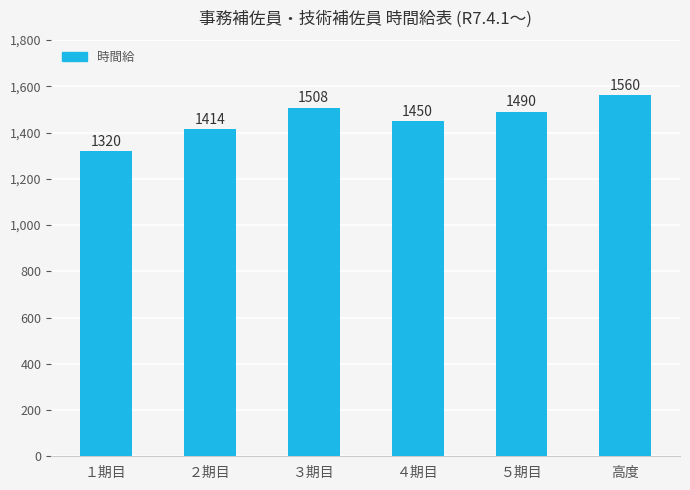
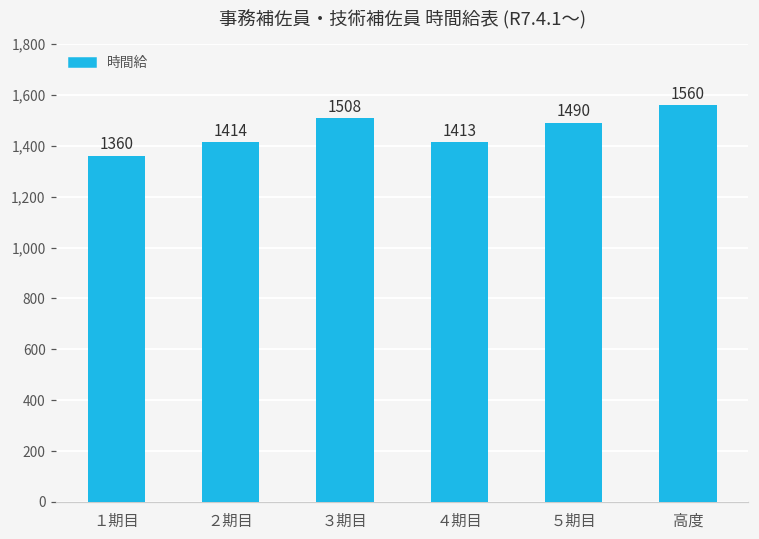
１期目: 1320 -> 1360
４期目: 1450 -> 1413
